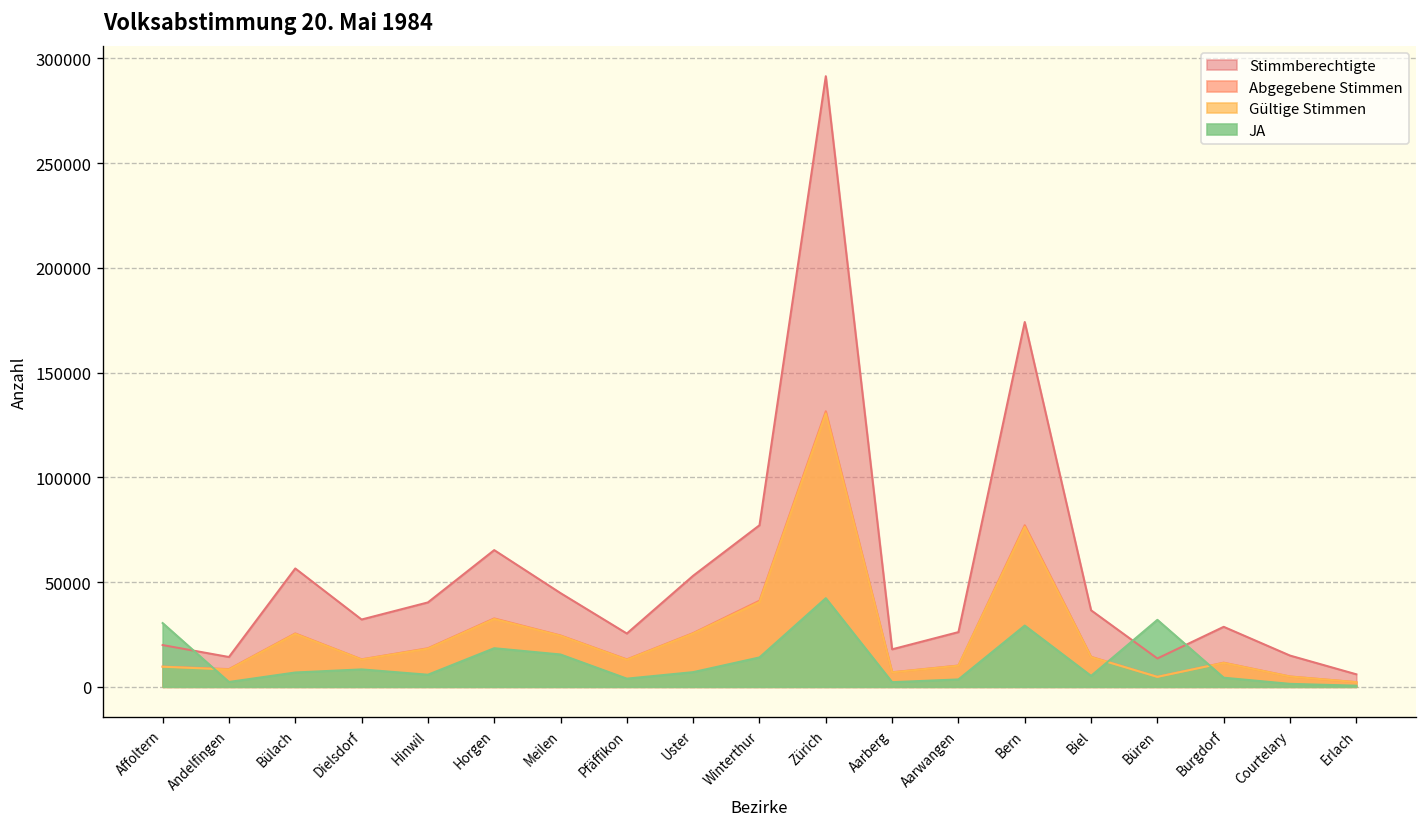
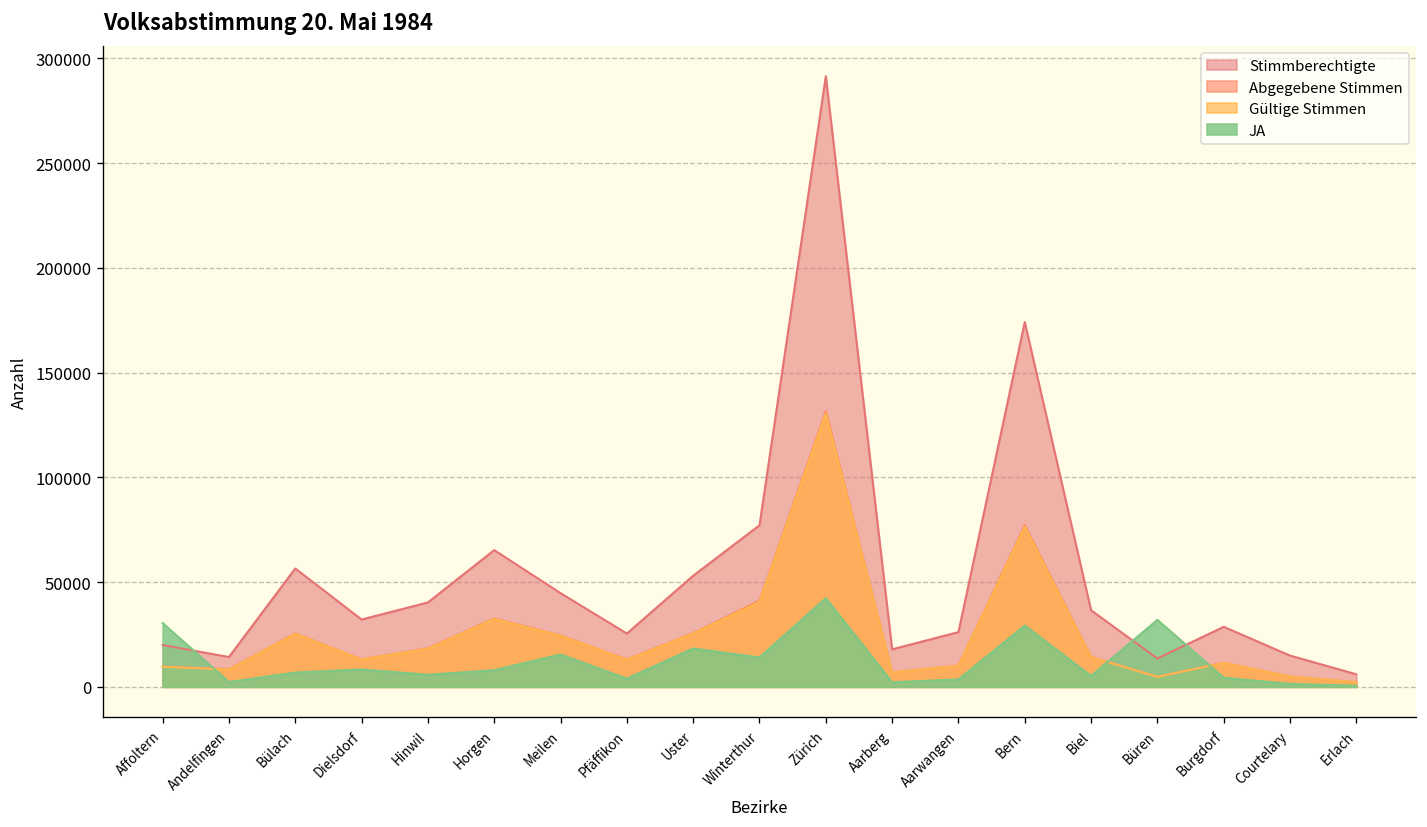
JA, Horgen: 18000 -> 8000
JA, Uster: 7000 -> 18000
